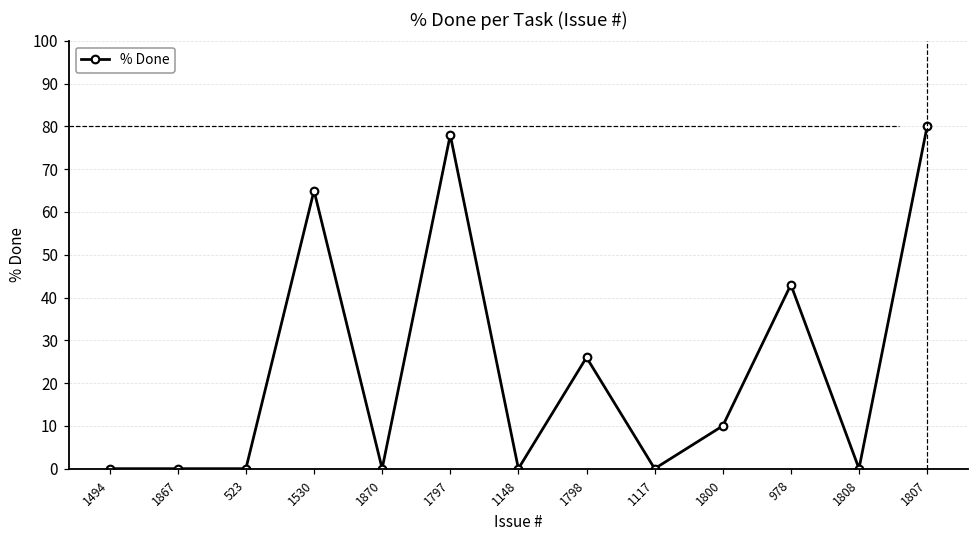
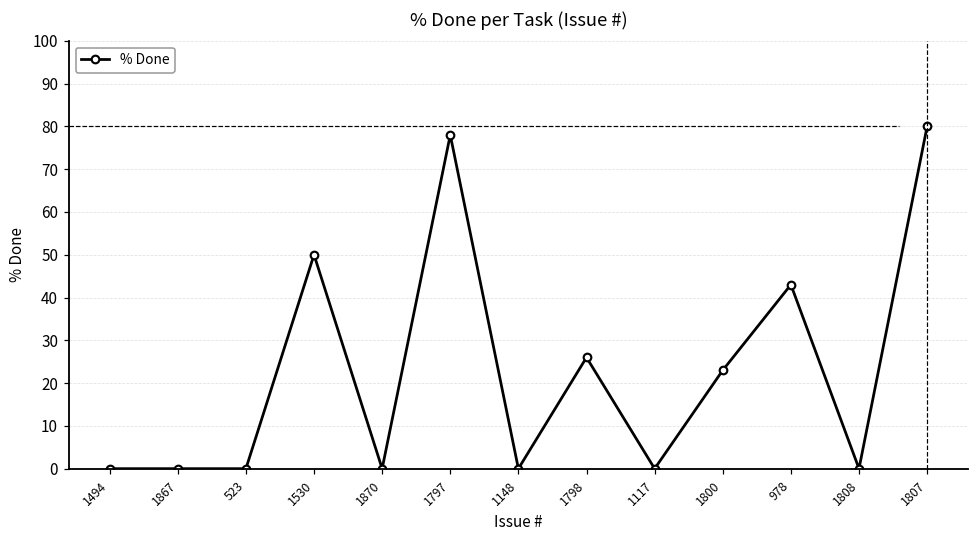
1530: 65 -> 50
1800: 10 -> 23
